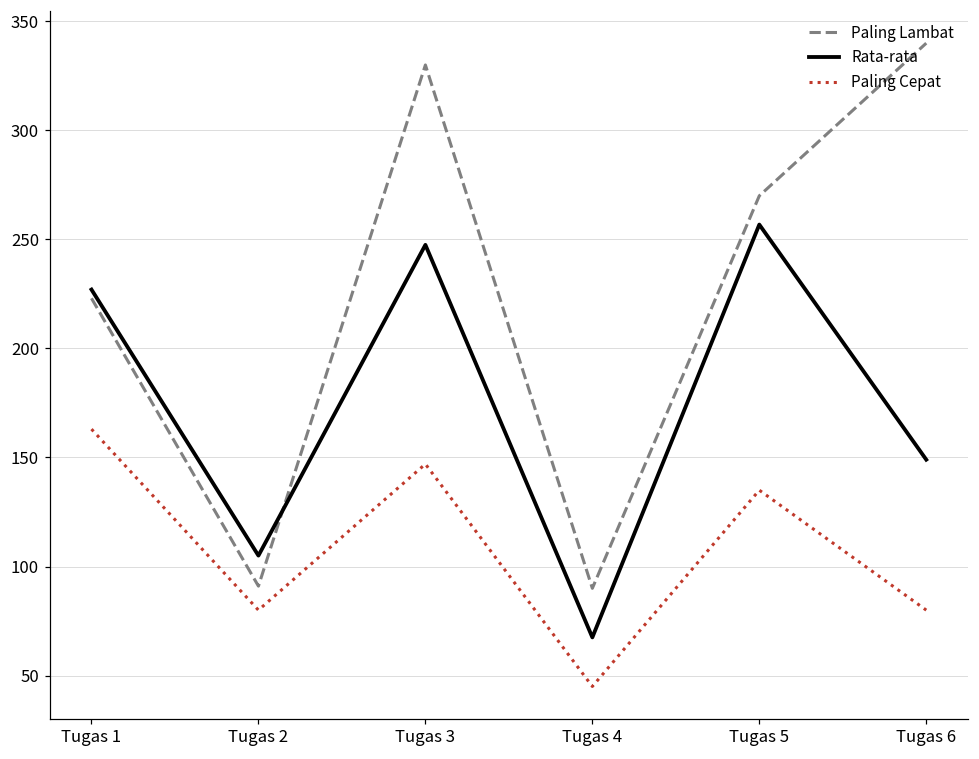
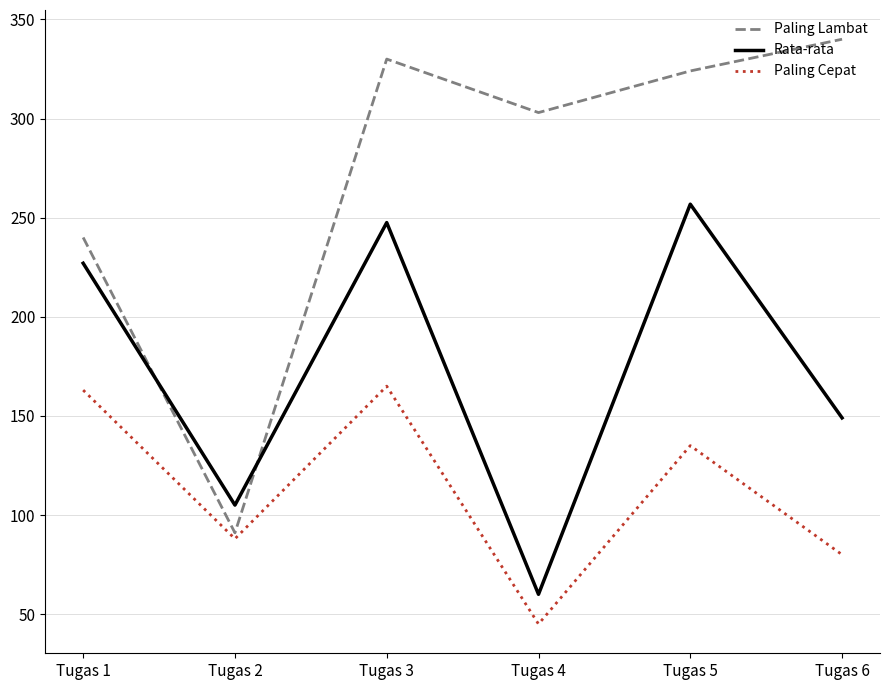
Paling Lambat, Tugas 1: 223 -> 240
Paling Cepat, Tugas 2: 80 -> 88
Paling Cepat, Tugas 3: 147 -> 165
Paling Lambat, Tugas 4: 90 -> 303
Rata-rata, Tugas 4: 68 -> 60
Paling Lambat, Tugas 5: 270 -> 324
